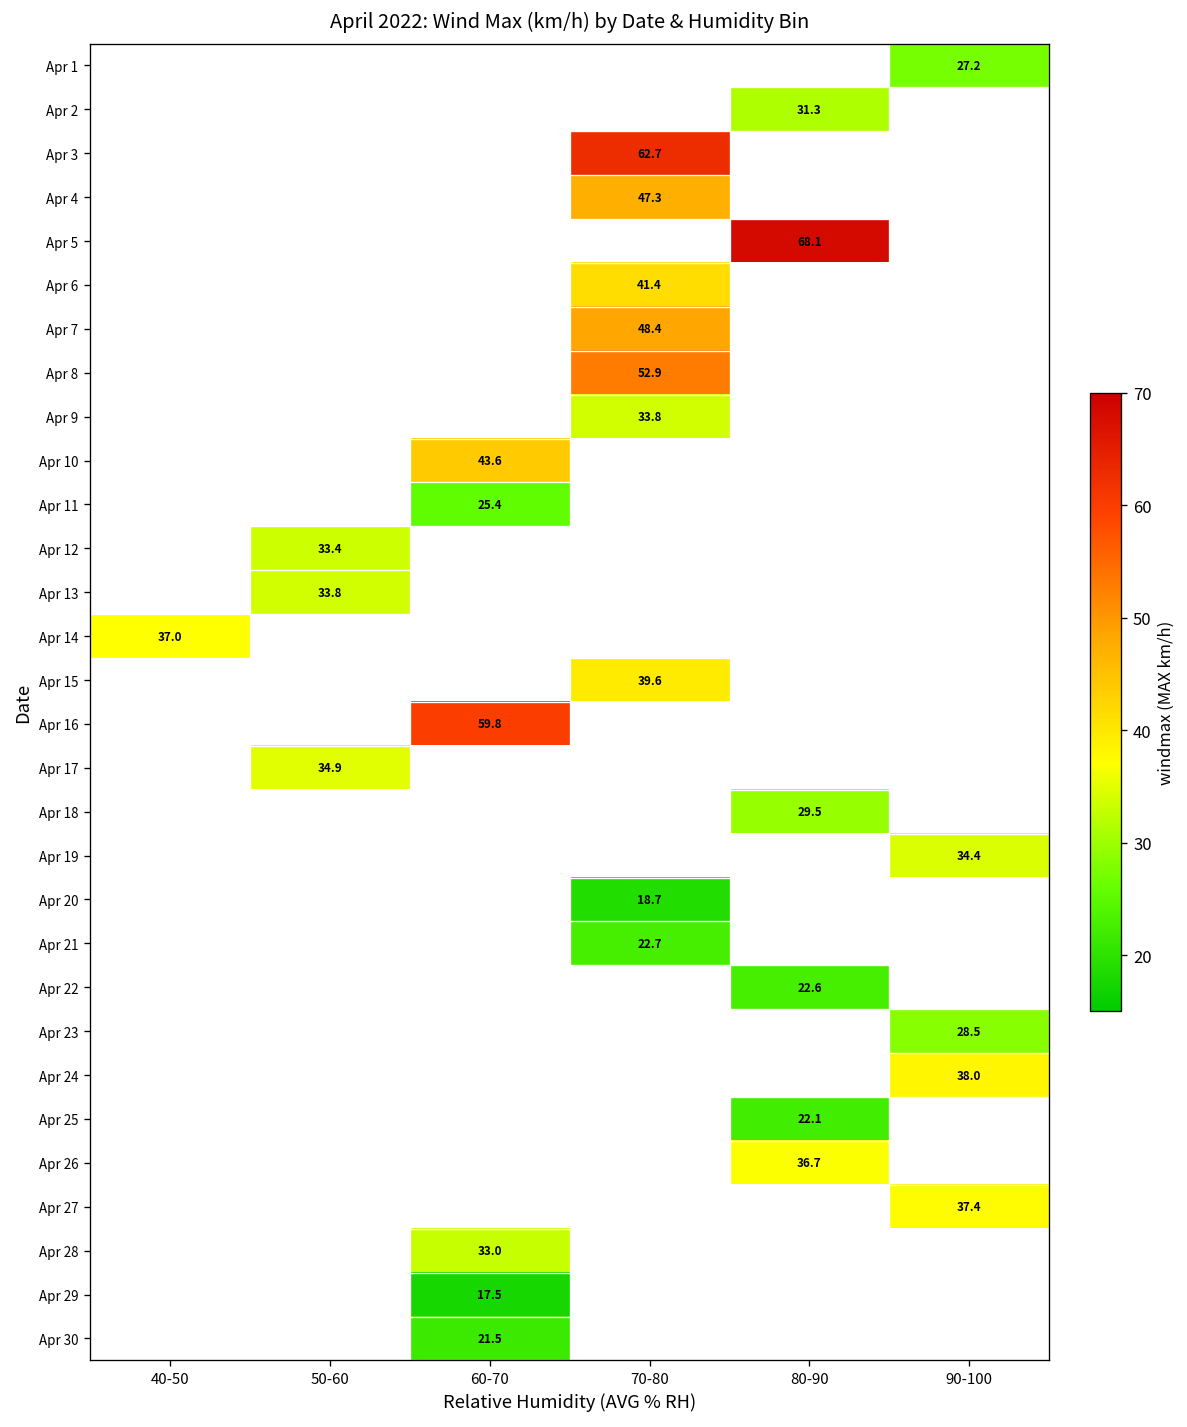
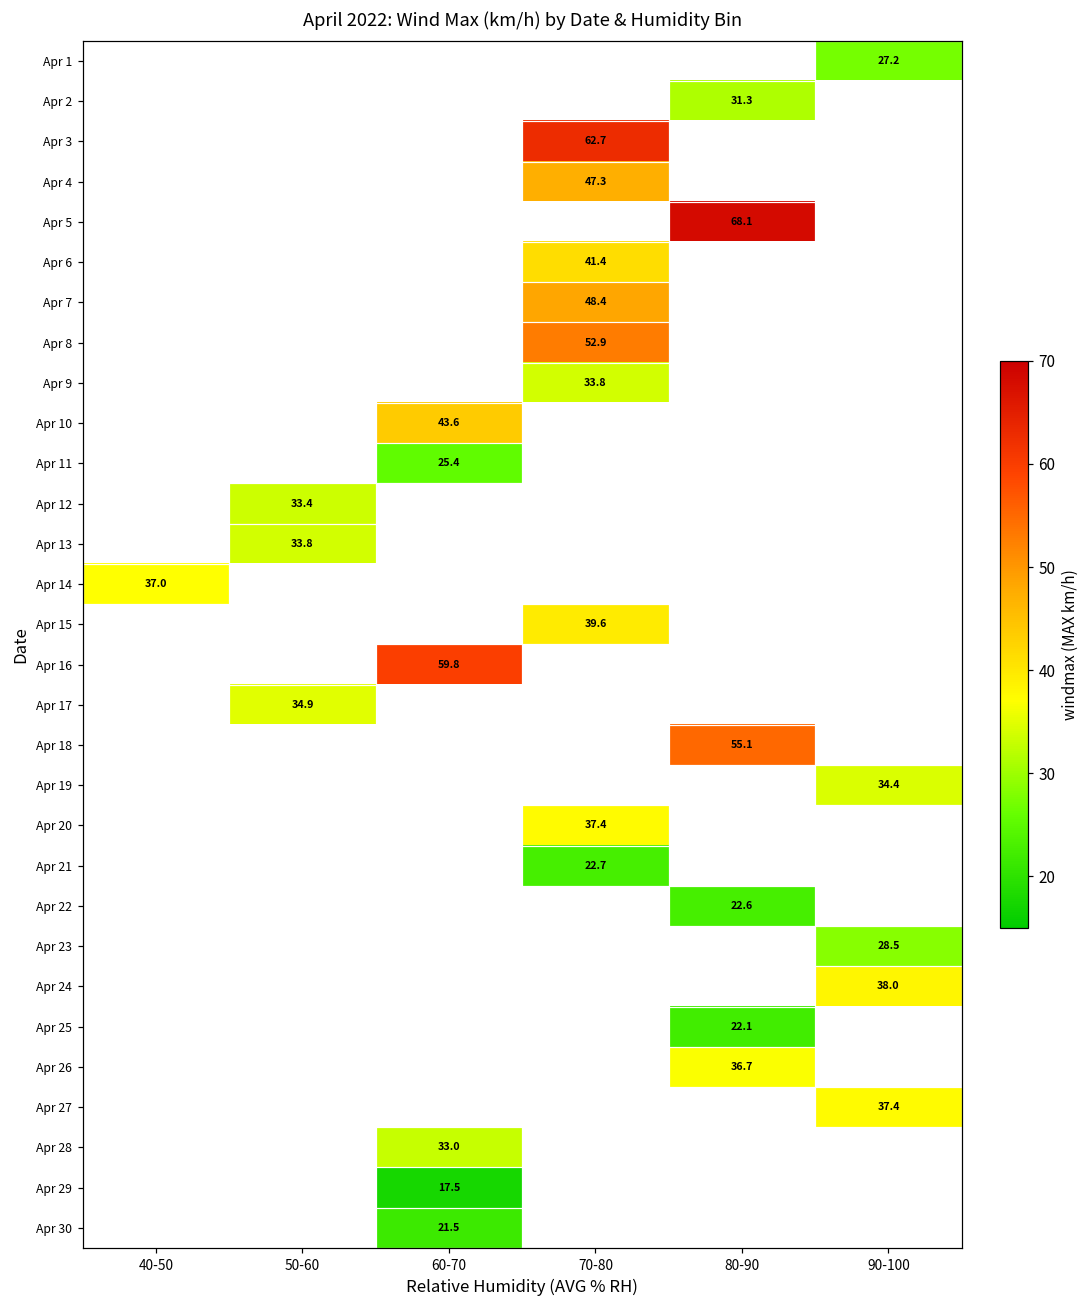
Apr 18, 80-90: 29.5 -> 55.1
Apr 20, 70-80: 18.7 -> 37.4
